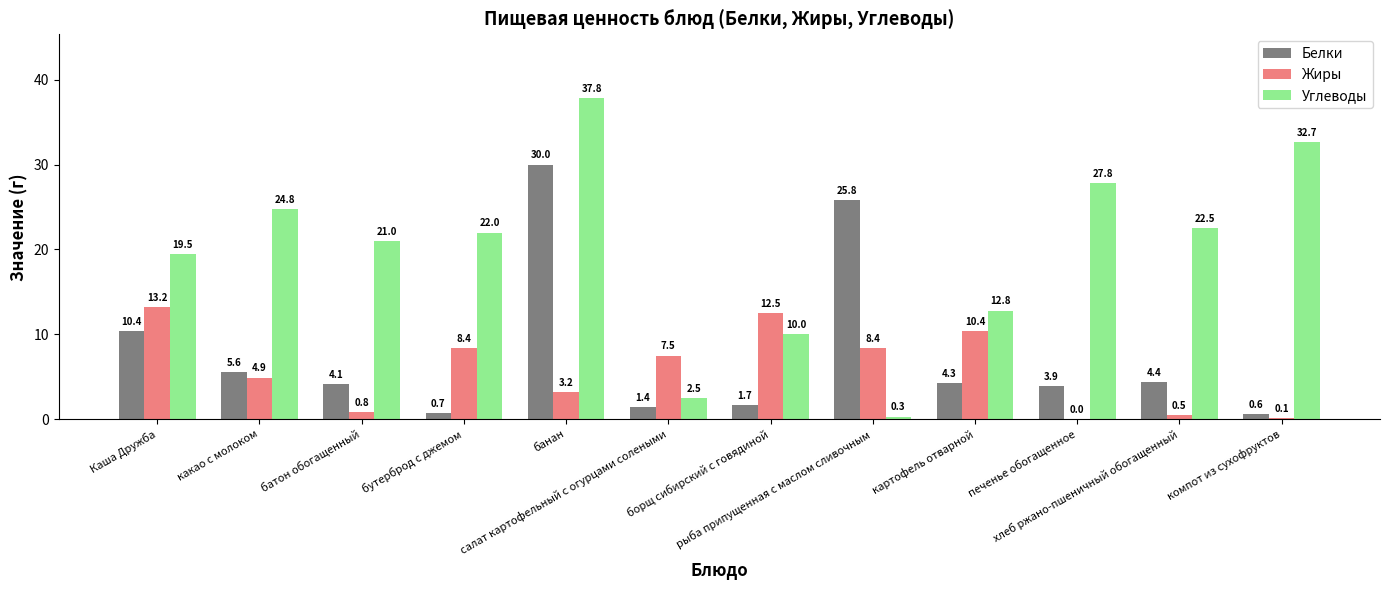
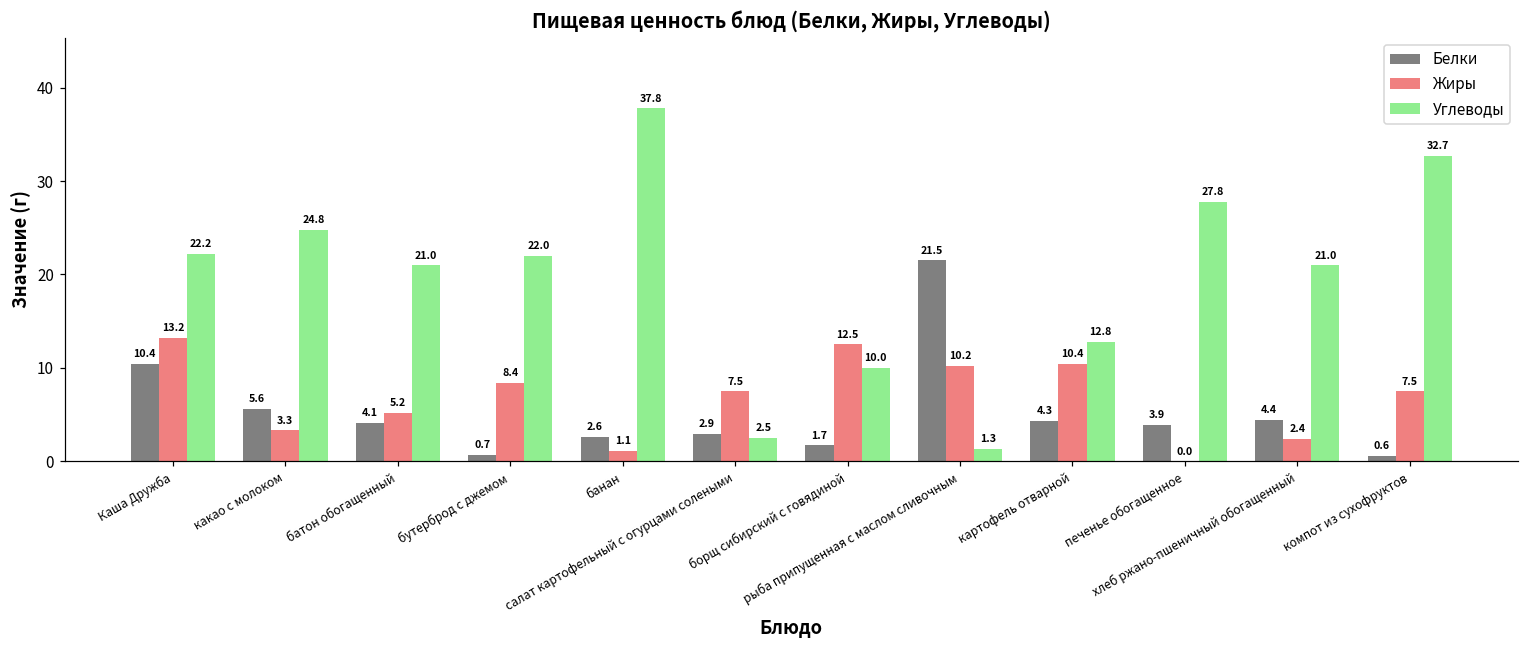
Углеводы, Каша Дружба: 19.5 -> 22.2
Жиры, какао с молоком: 4.9 -> 3.3
Жиры, батон обогащенный: 0.8 -> 5.2
Белки, банан: 30.0 -> 2.6
Жиры, банан: 3.2 -> 1.1
Белки, салат картофельный с огурцами солеными: 1.4 -> 2.9
Белки, рыба припущенная с маслом сливочным: 25.8 -> 21.5
Жиры, рыба припущенная с маслом сливочным: 8.4 -> 10.2
Углеводы, рыба припущенная с маслом сливочным: 0.3 -> 1.3
Жиры, хлеб ржано-пшеничный обогащенный: 0.5 -> 2.4
Углеводы, хлеб ржано-пшеничный обогащенный: 22.5 -> 21.0
Жиры, компот из сухофруктов: 0.1 -> 7.5
